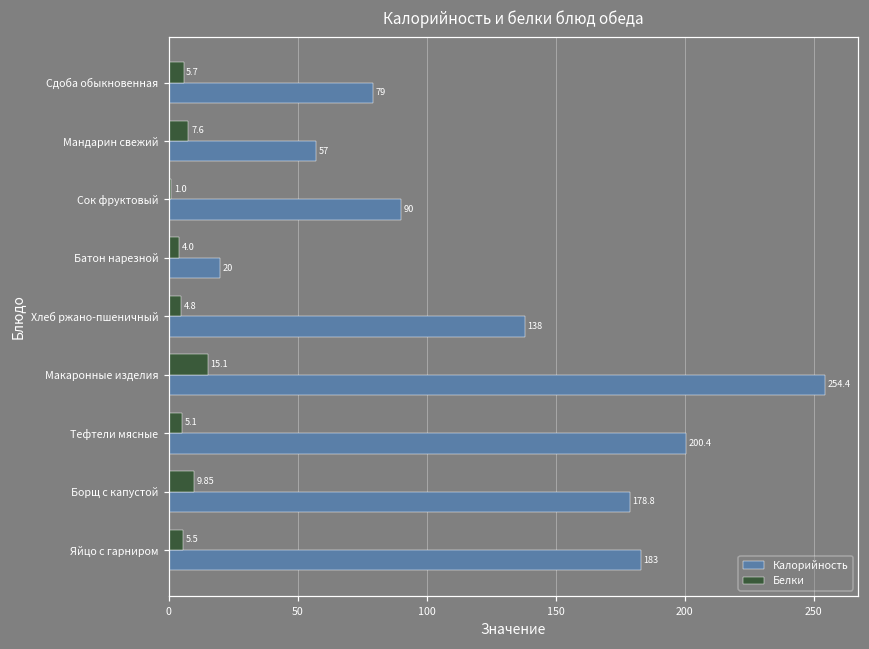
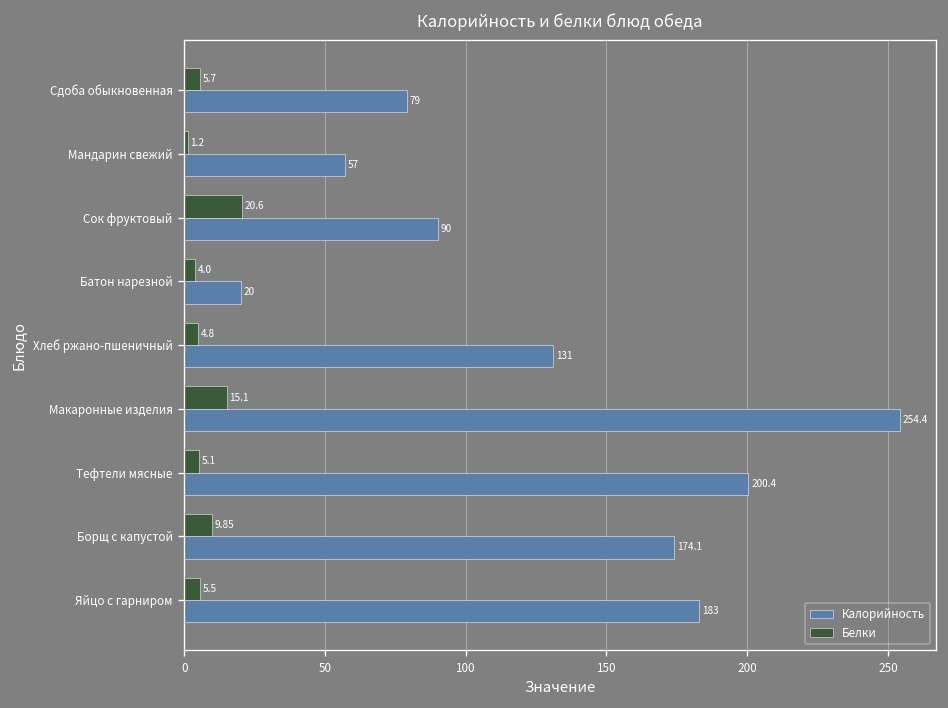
Белки, Мандарин свежий: 7.6 -> 1.2
Белки, Сок фруктовый: 1.0 -> 20.6
Калорийность, Хлеб ржано-пшеничный: 138 -> 131
Калорийность, Борщ с капустой: 178.8 -> 174.1
